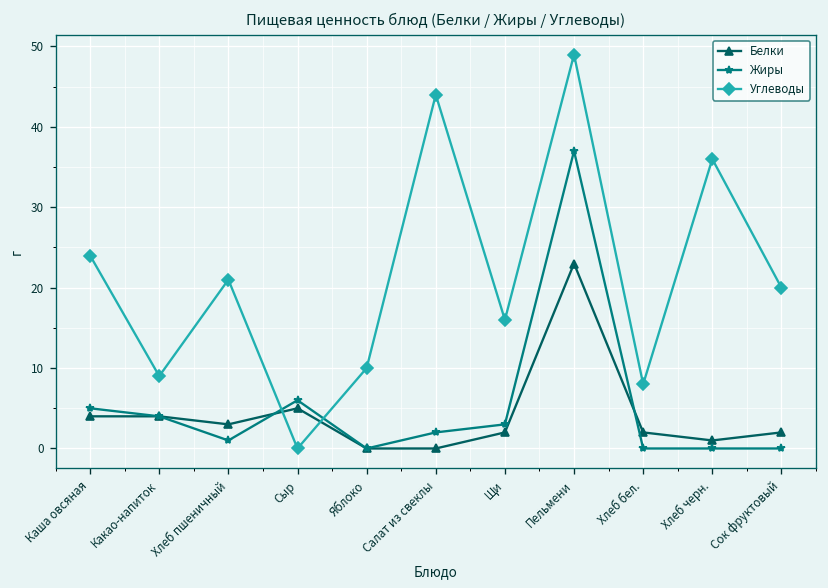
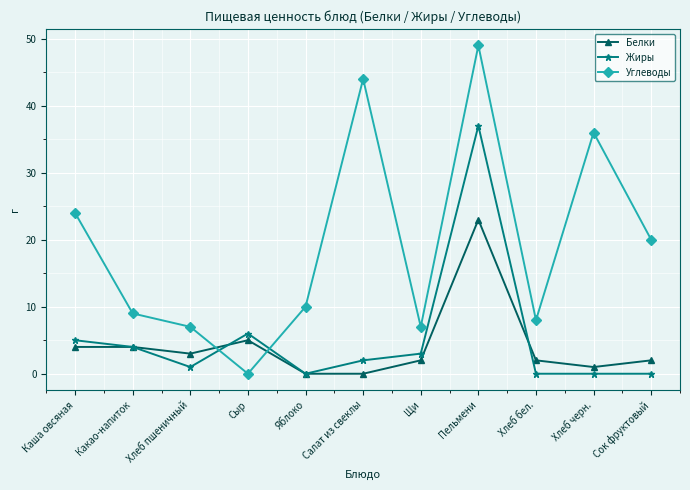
Углеводы, Хлеб пшеничный: 21 -> 7
Углеводы, Щи: 16 -> 7
